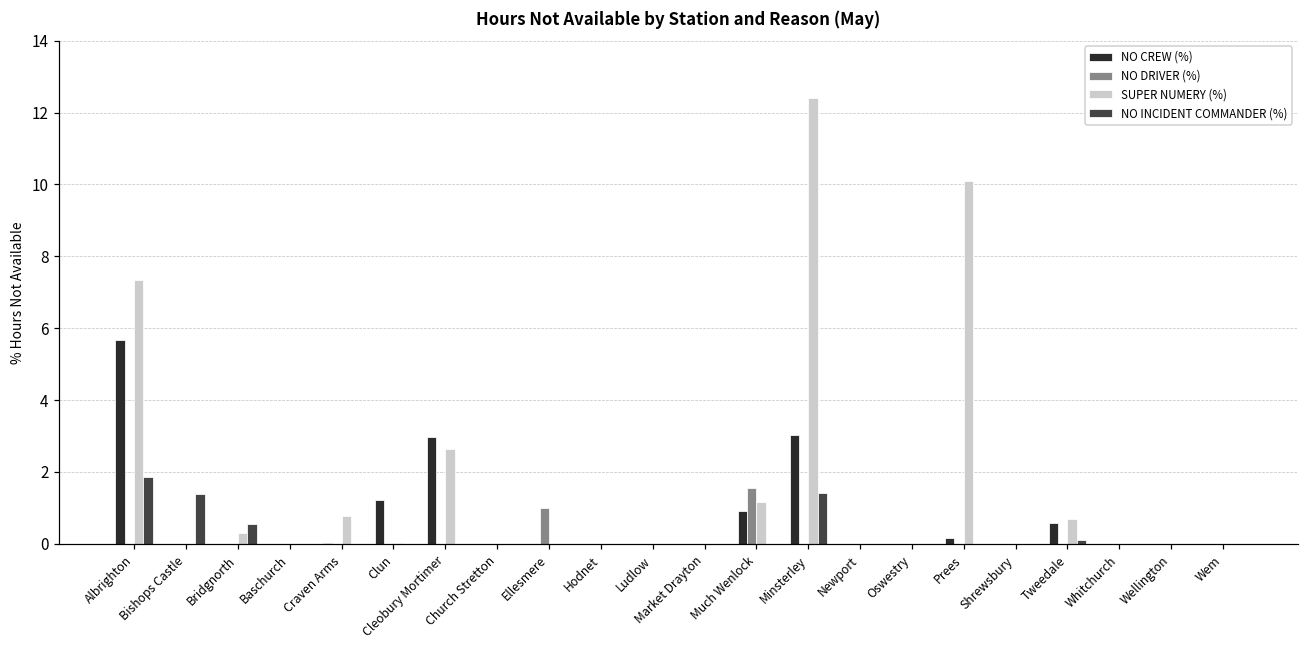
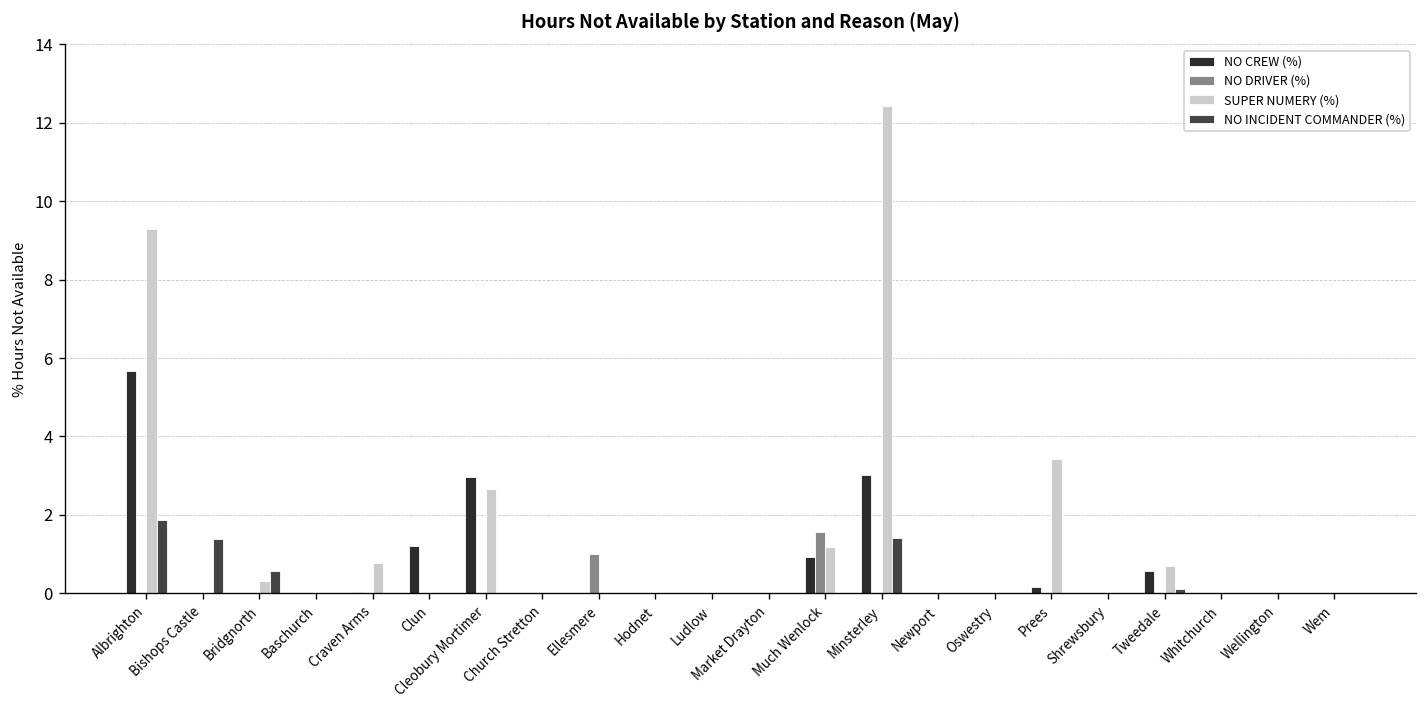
SUPER NUMERY (%), Albrighton: 7.4 -> 9.3
SUPER NUMERY (%), Prees: 10.1 -> 3.4
